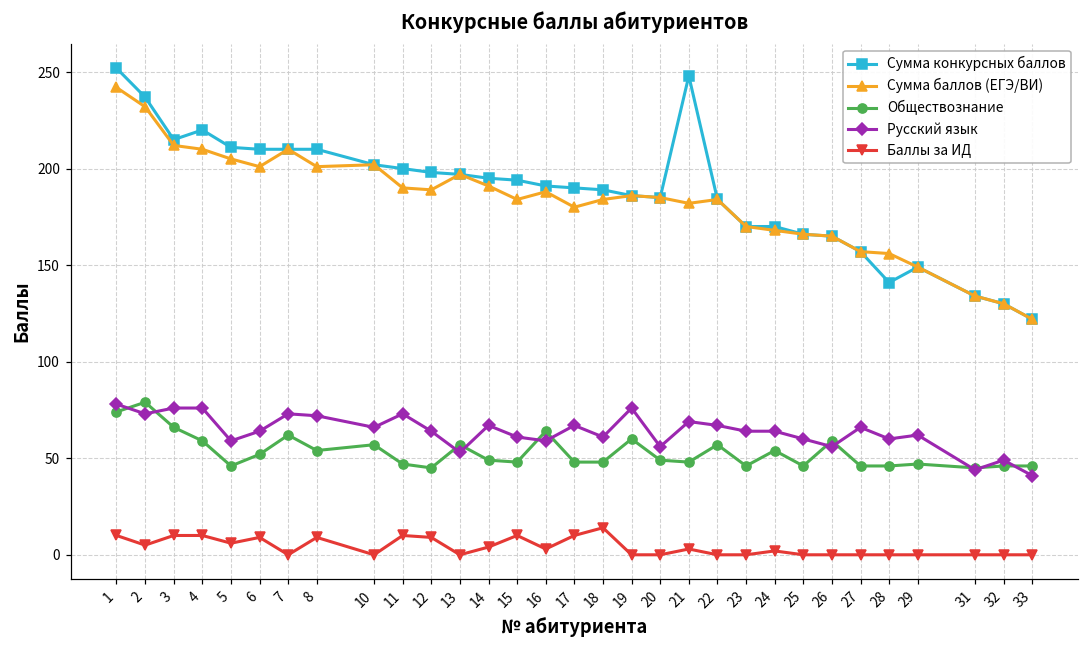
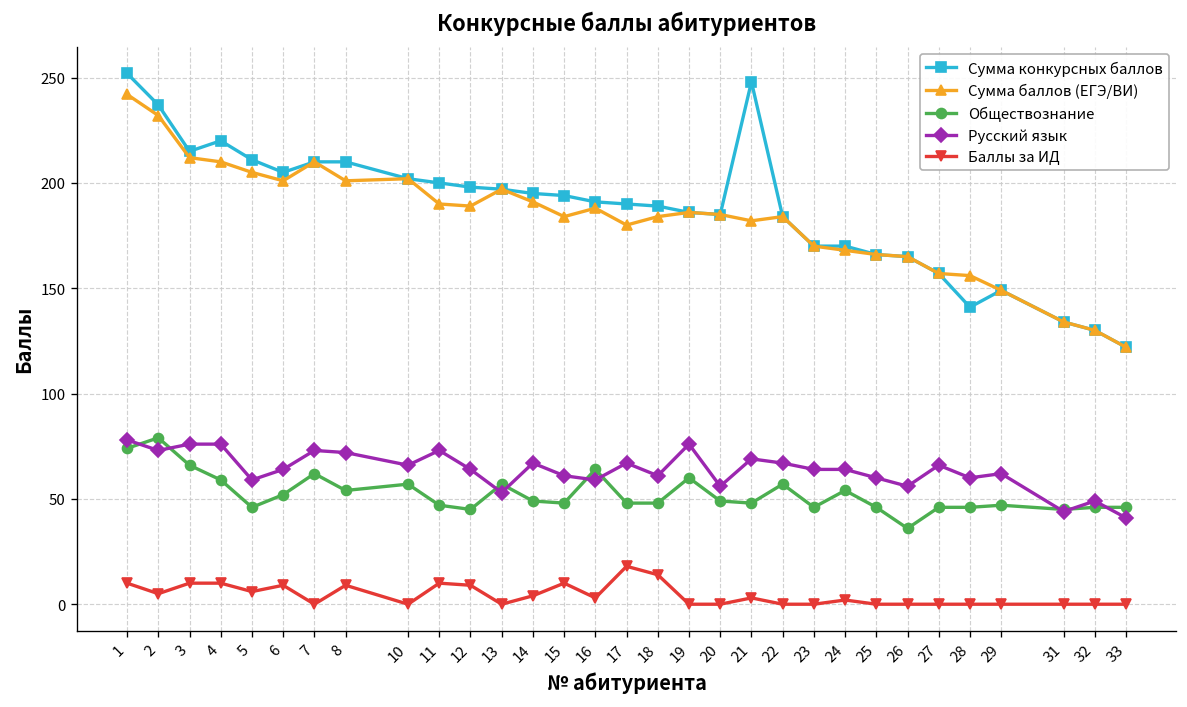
Сумма конкурсных баллов, 6: 210 -> 205
Баллы за ИД, 17: 10 -> 18
Обществознание, 26: 59 -> 36
